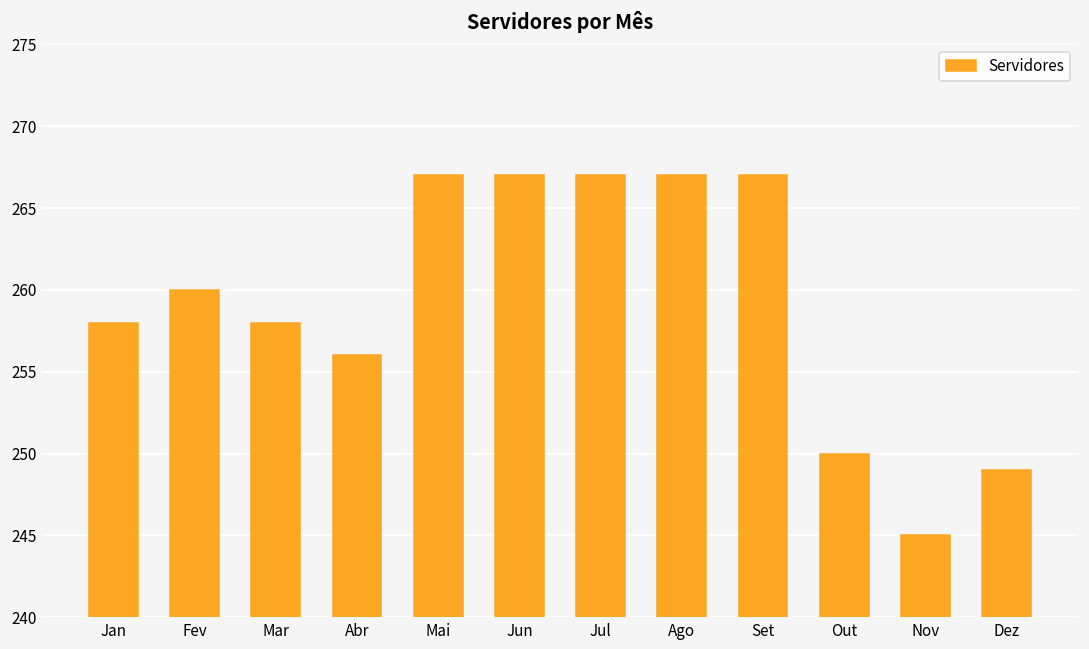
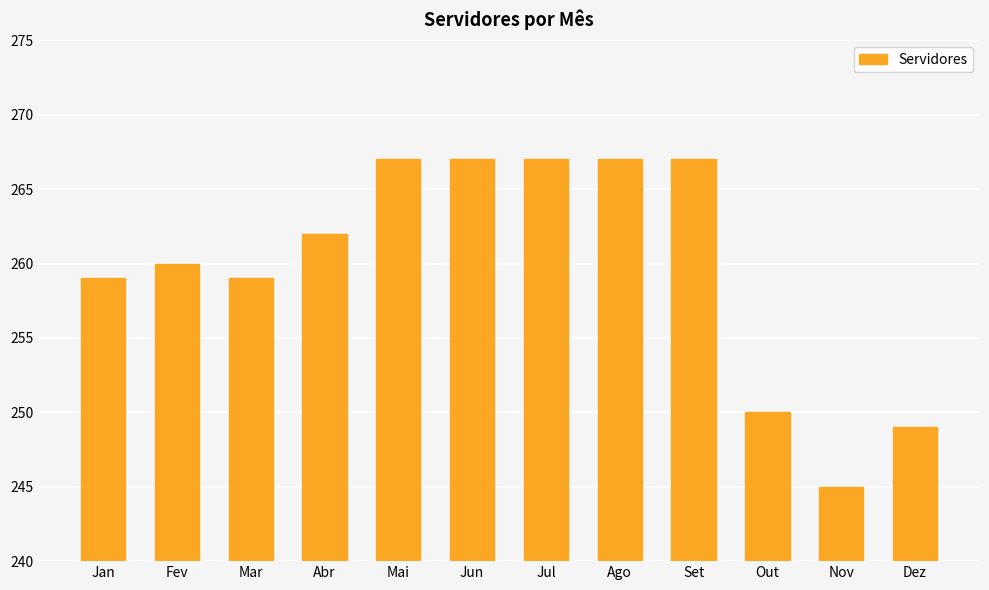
Jan: 258 -> 259
Mar: 258 -> 259
Abr: 256 -> 262
